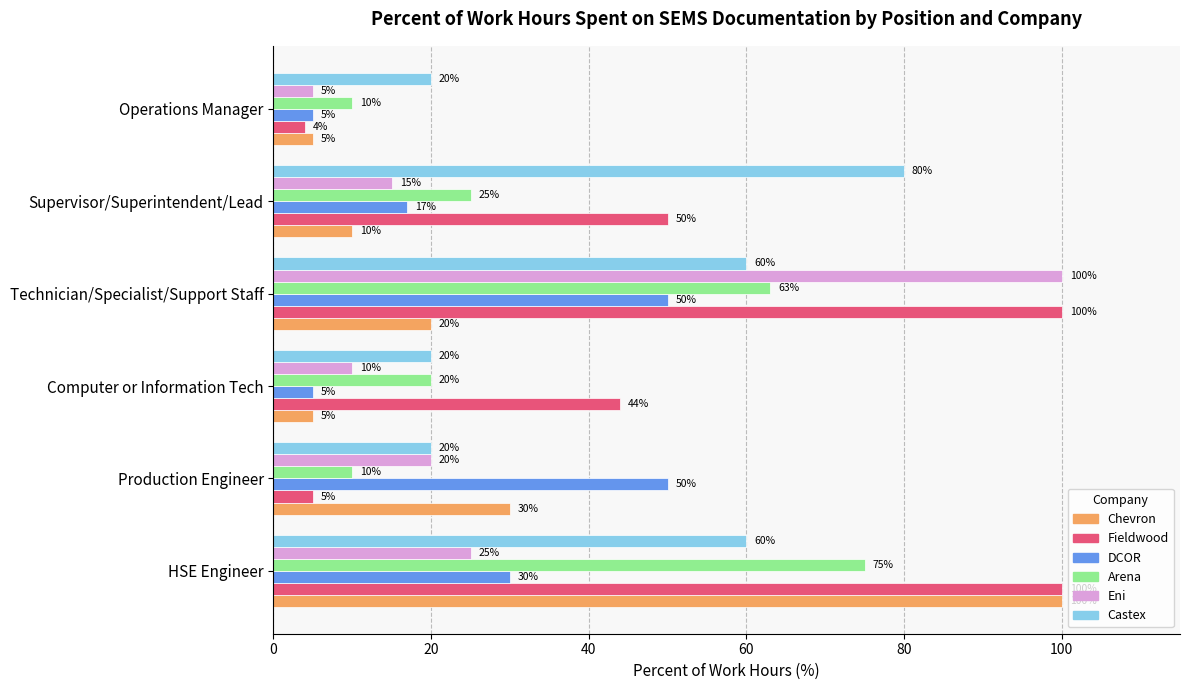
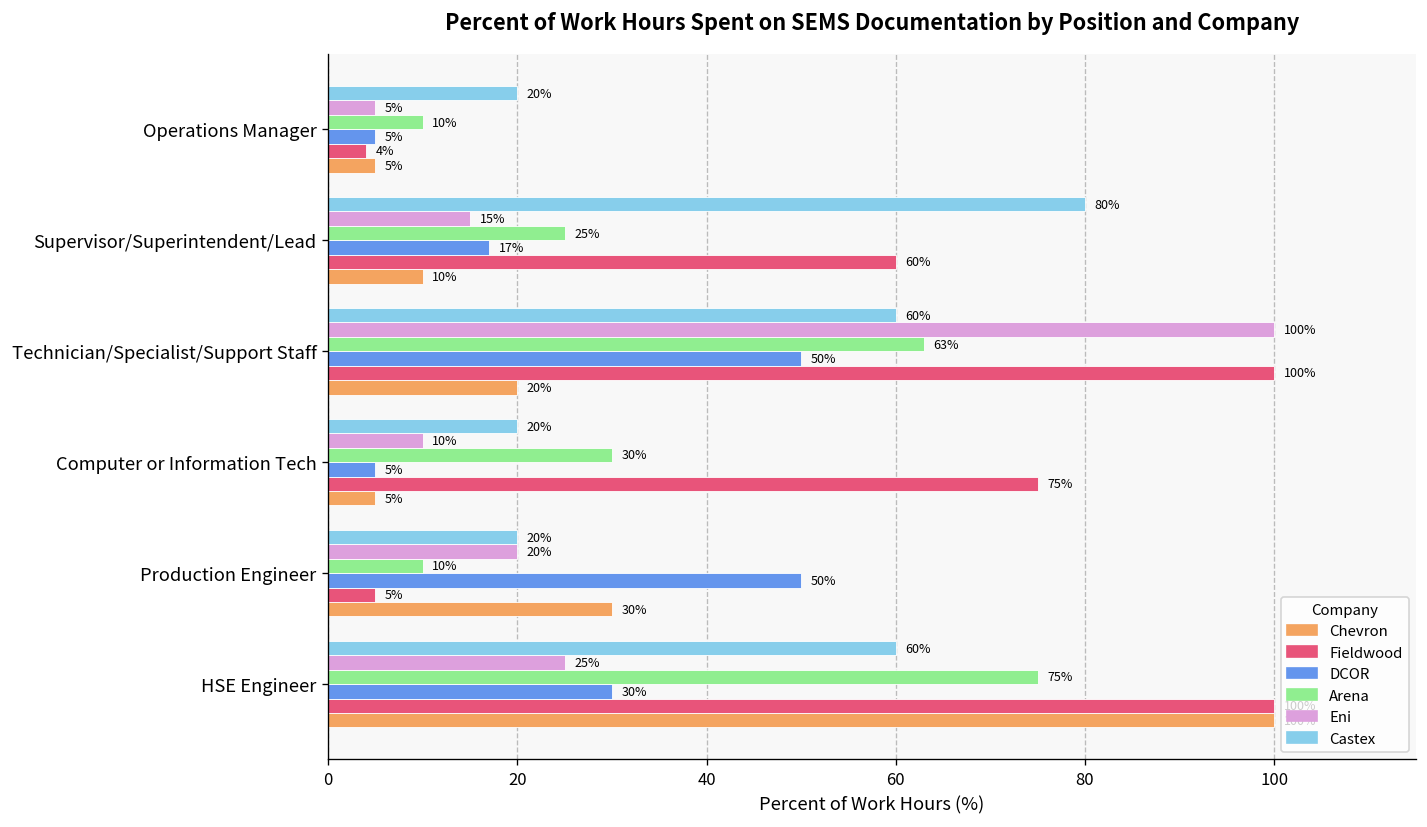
Fieldwood, Supervisor/Superintendent/Lead: 50% -> 60%
Arena, Computer or Information Tech: 20% -> 30%
Fieldwood, Computer or Information Tech: 44% -> 75%
